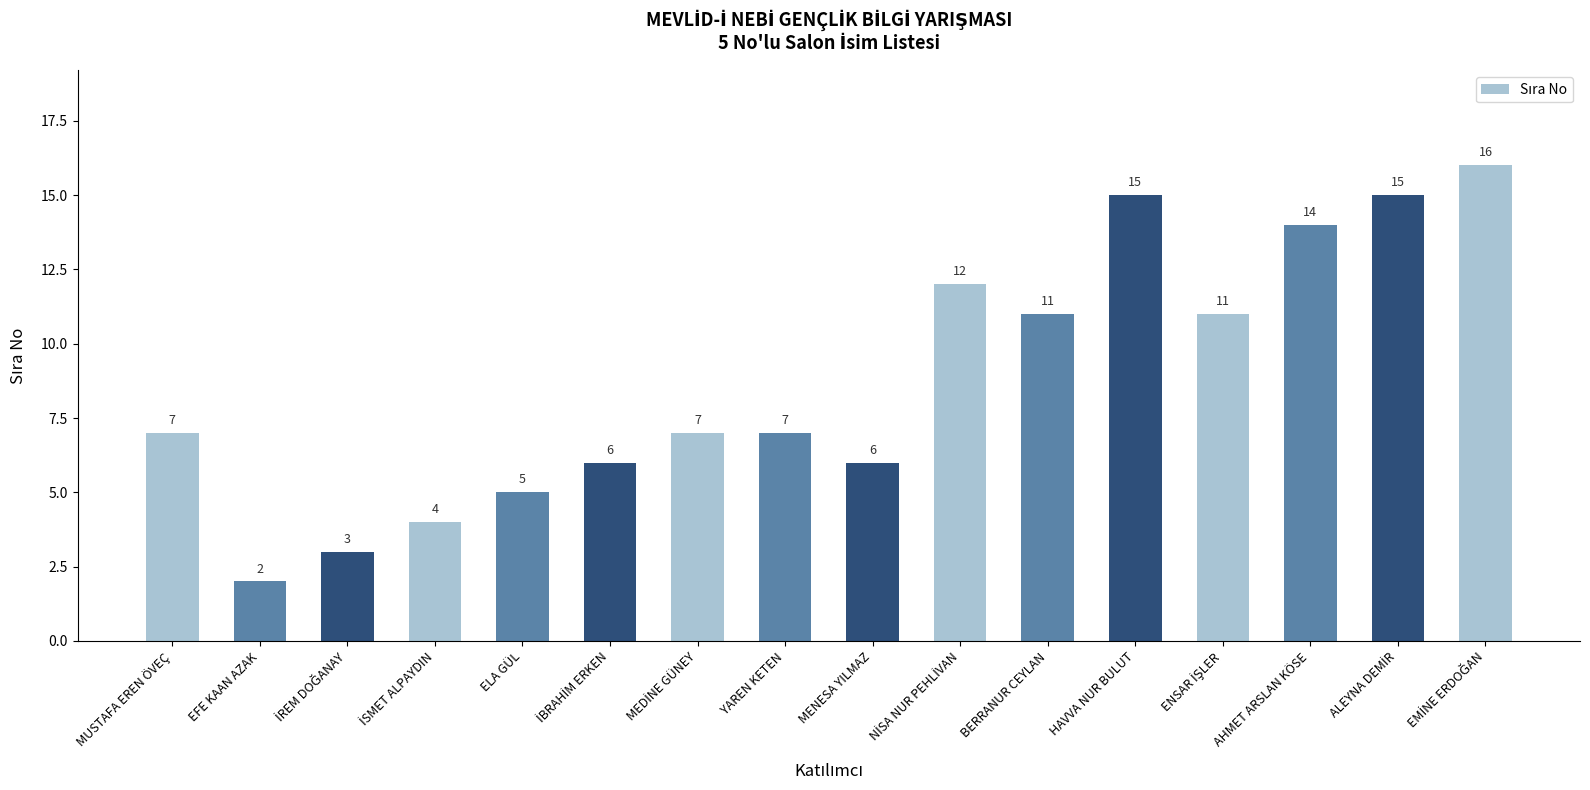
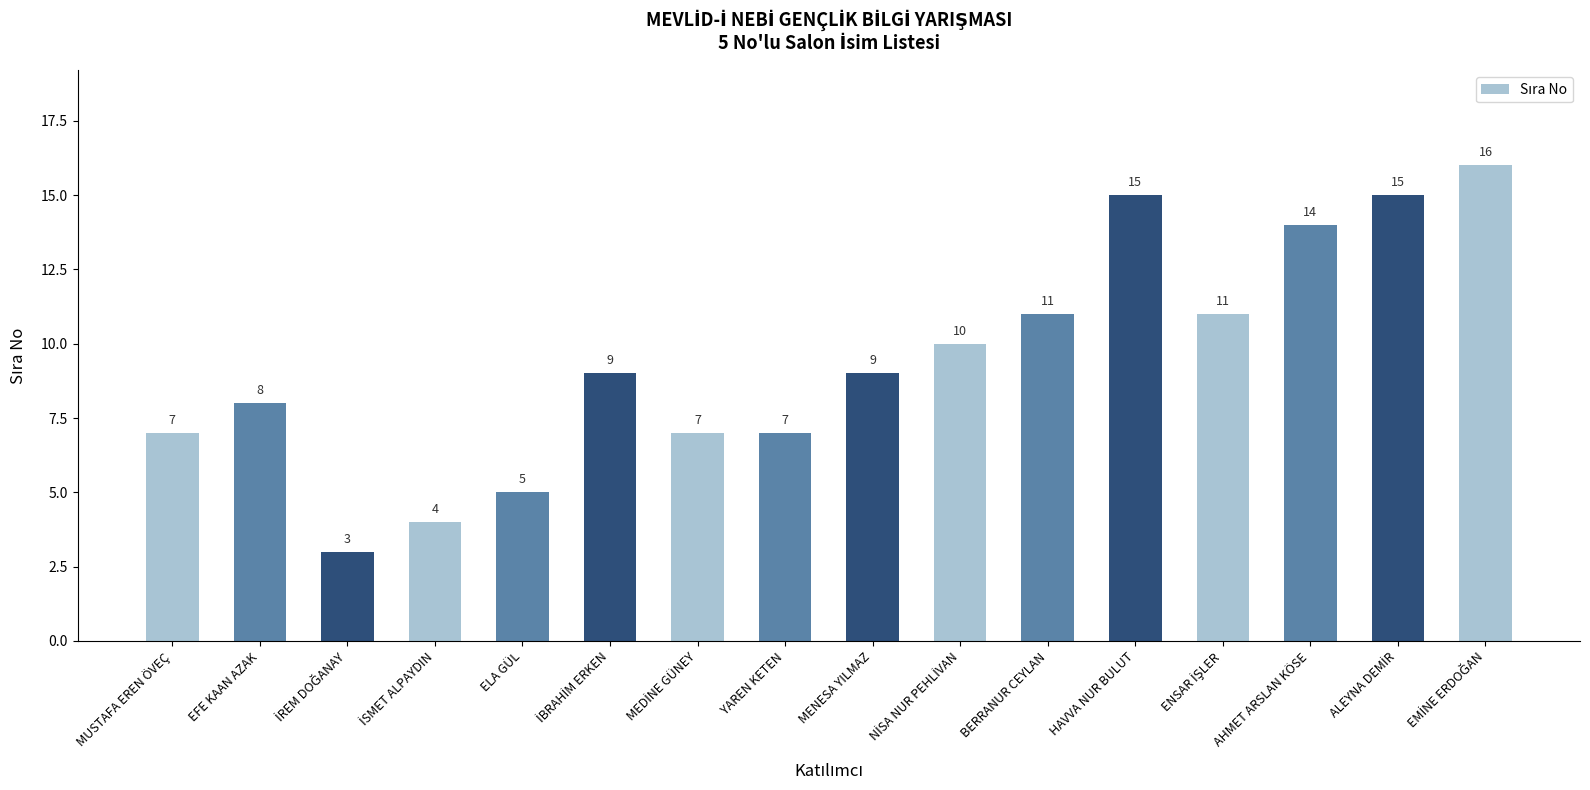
EFE KAAN AZAK: 2 -> 8
İBRAHİM ERKEN: 6 -> 9
MENESA YILMAZ: 6 -> 9
NİSA NUR PEHLİVAN: 12 -> 10
